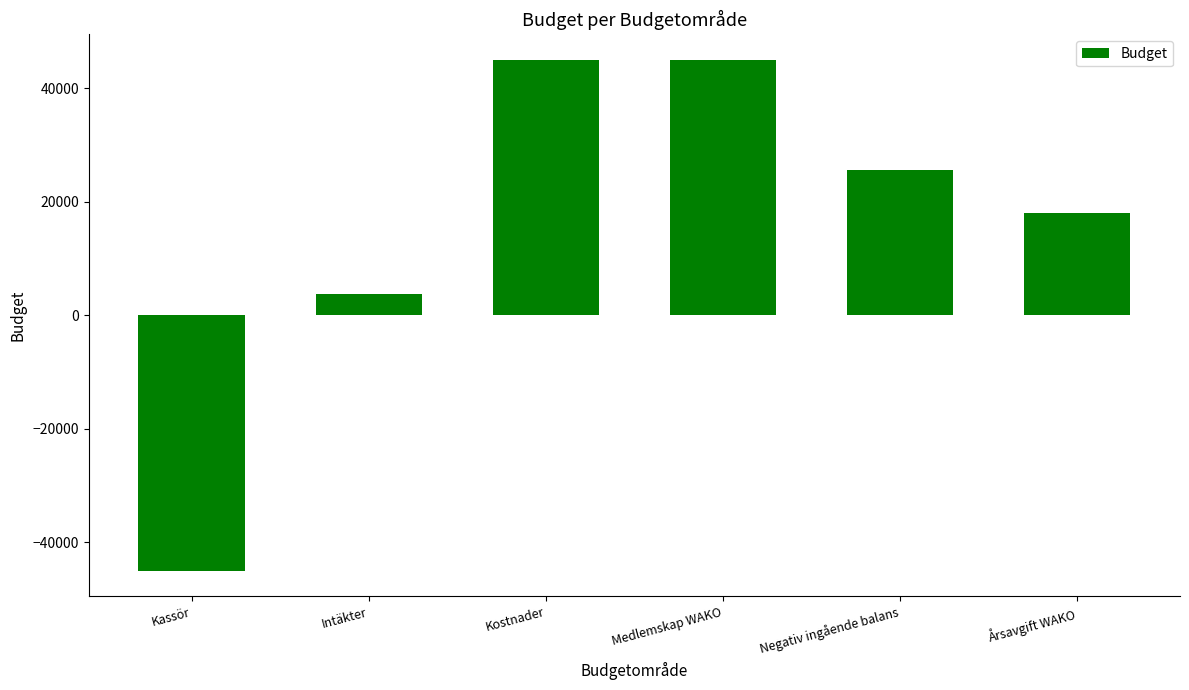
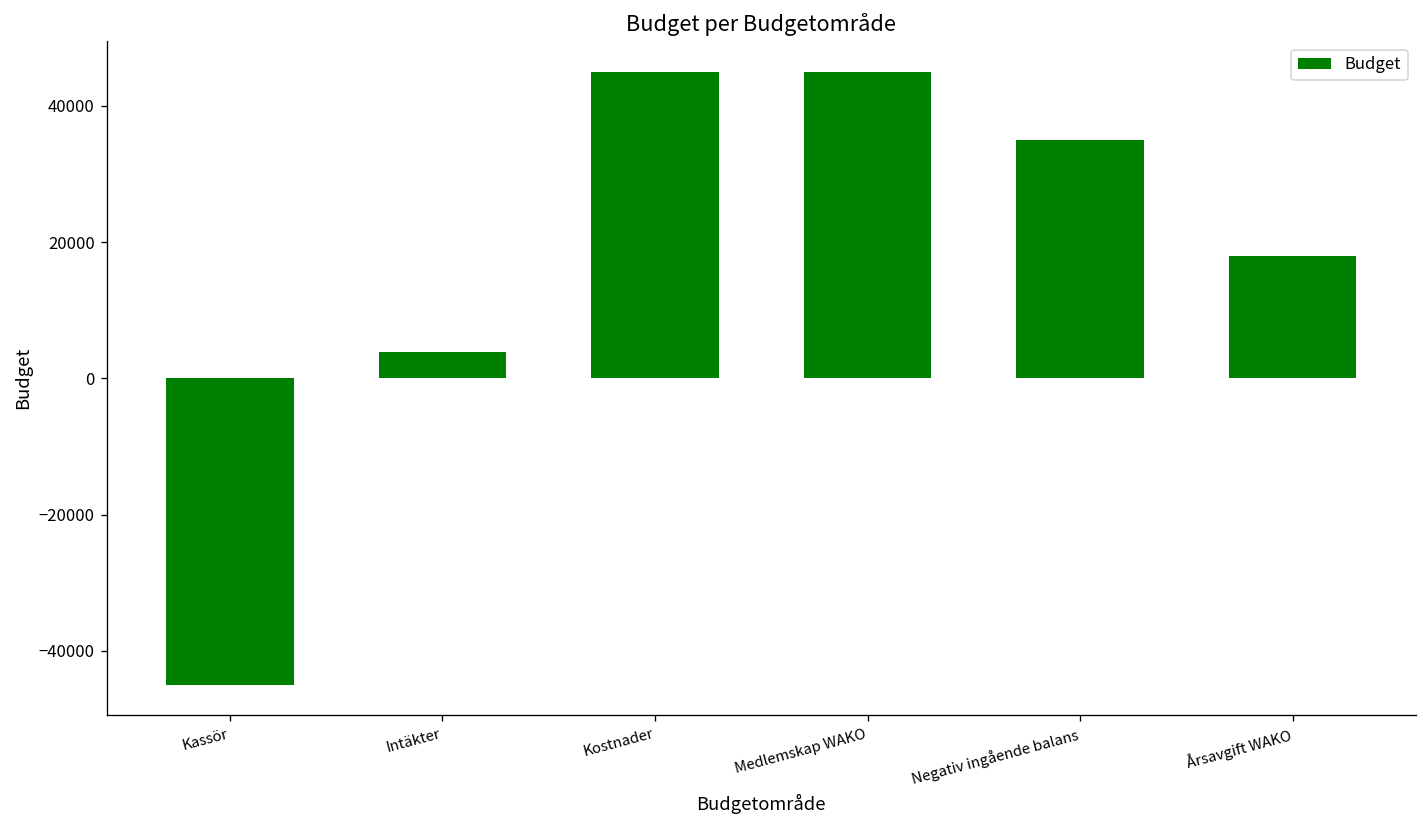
Negativ ingående balans: 26000 -> 35000
